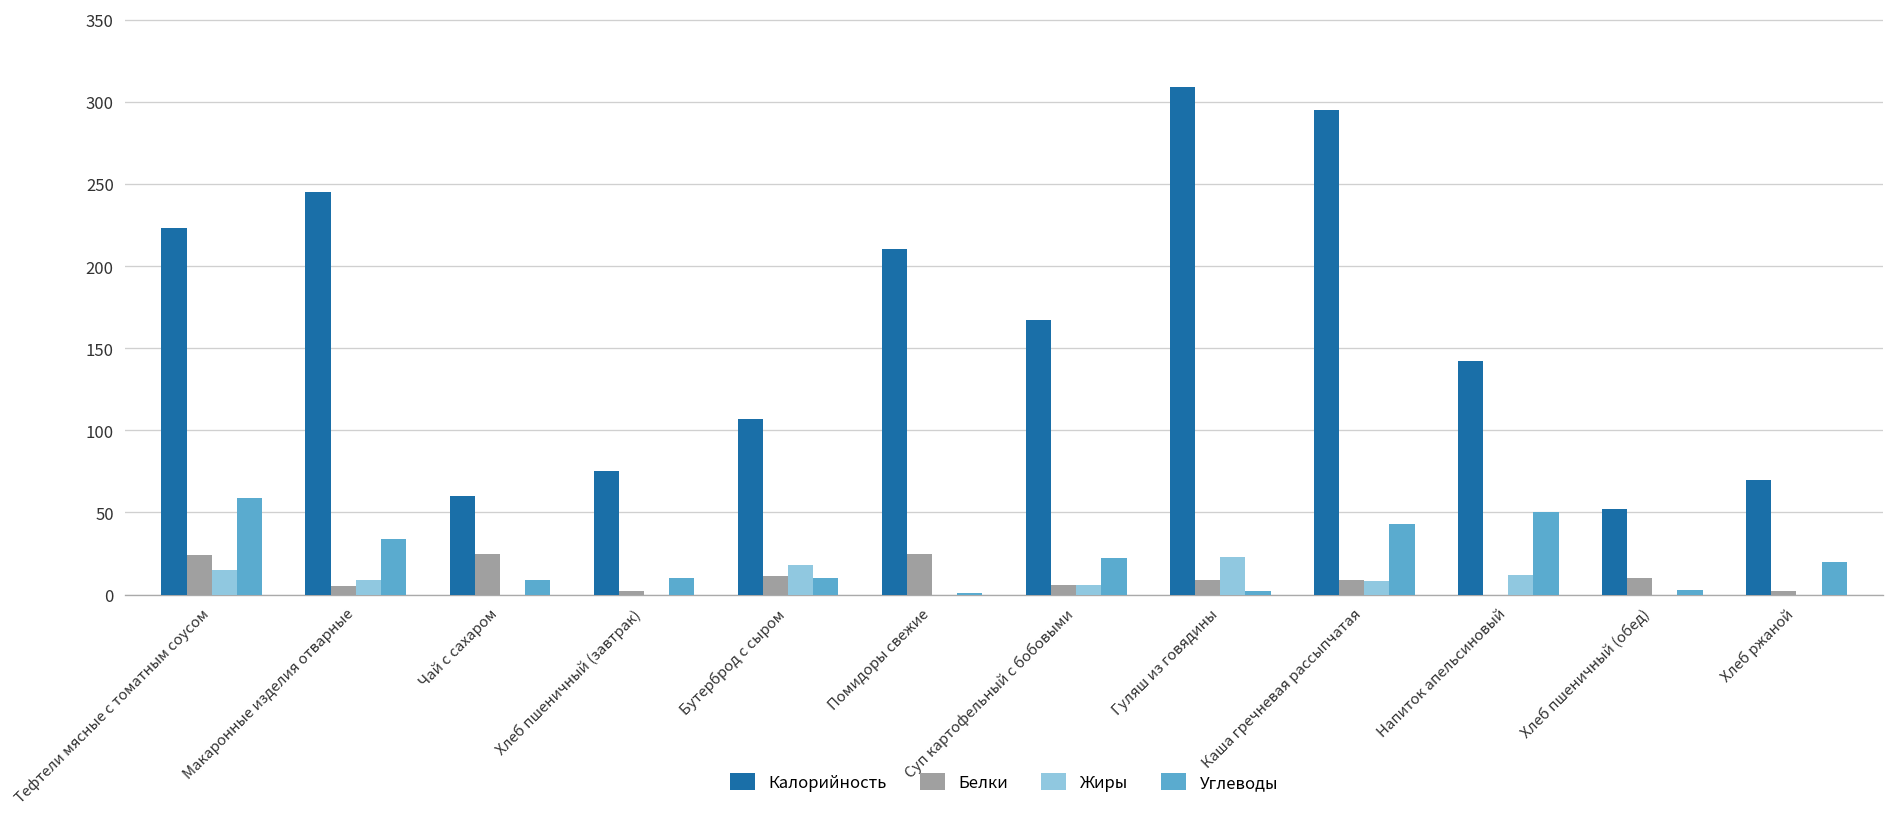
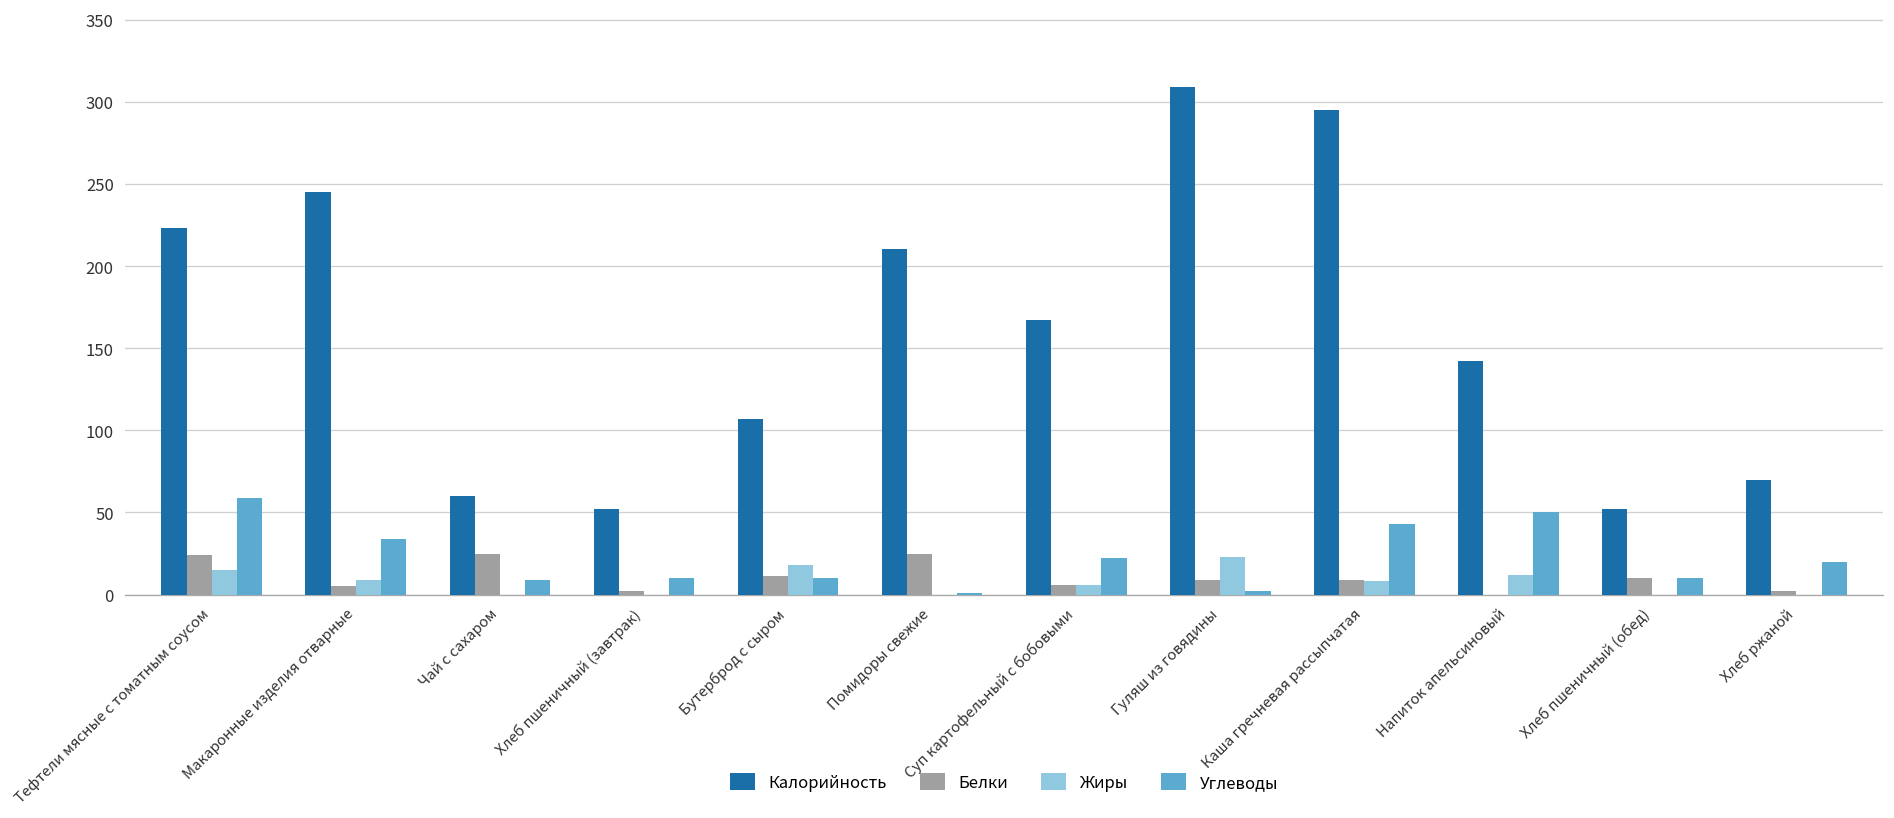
Калорийность, Хлеб пшеничный (завтрак): 75 -> 52
Углеводы, Хлеб пшеничный (обед): 3 -> 10
